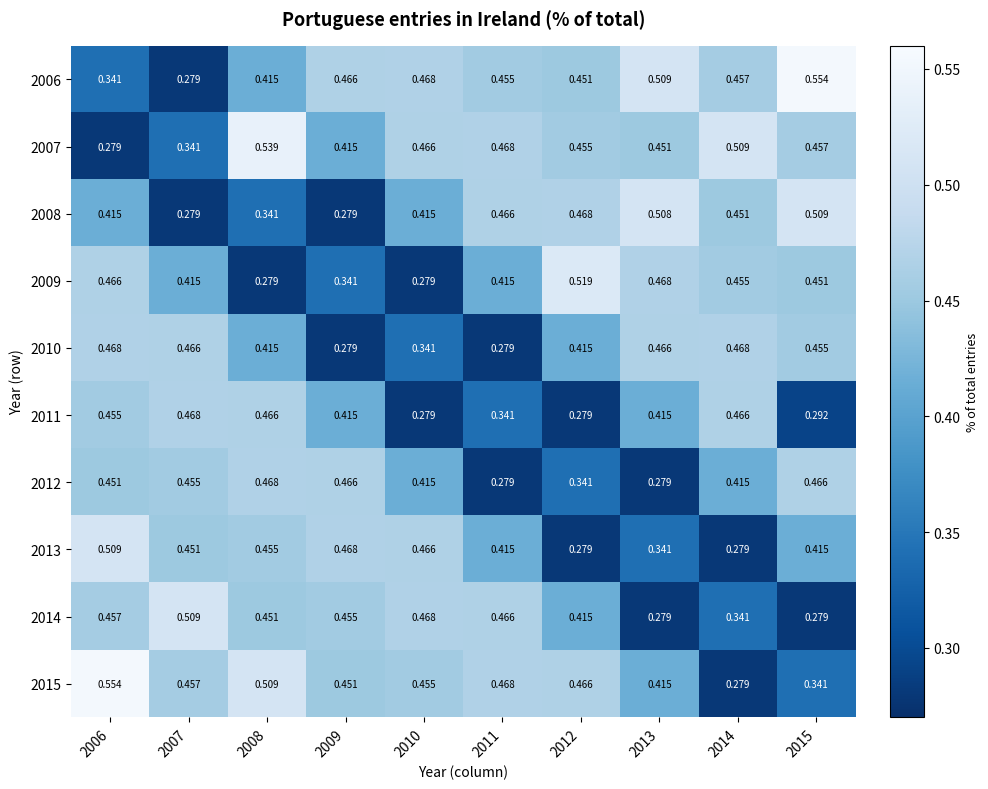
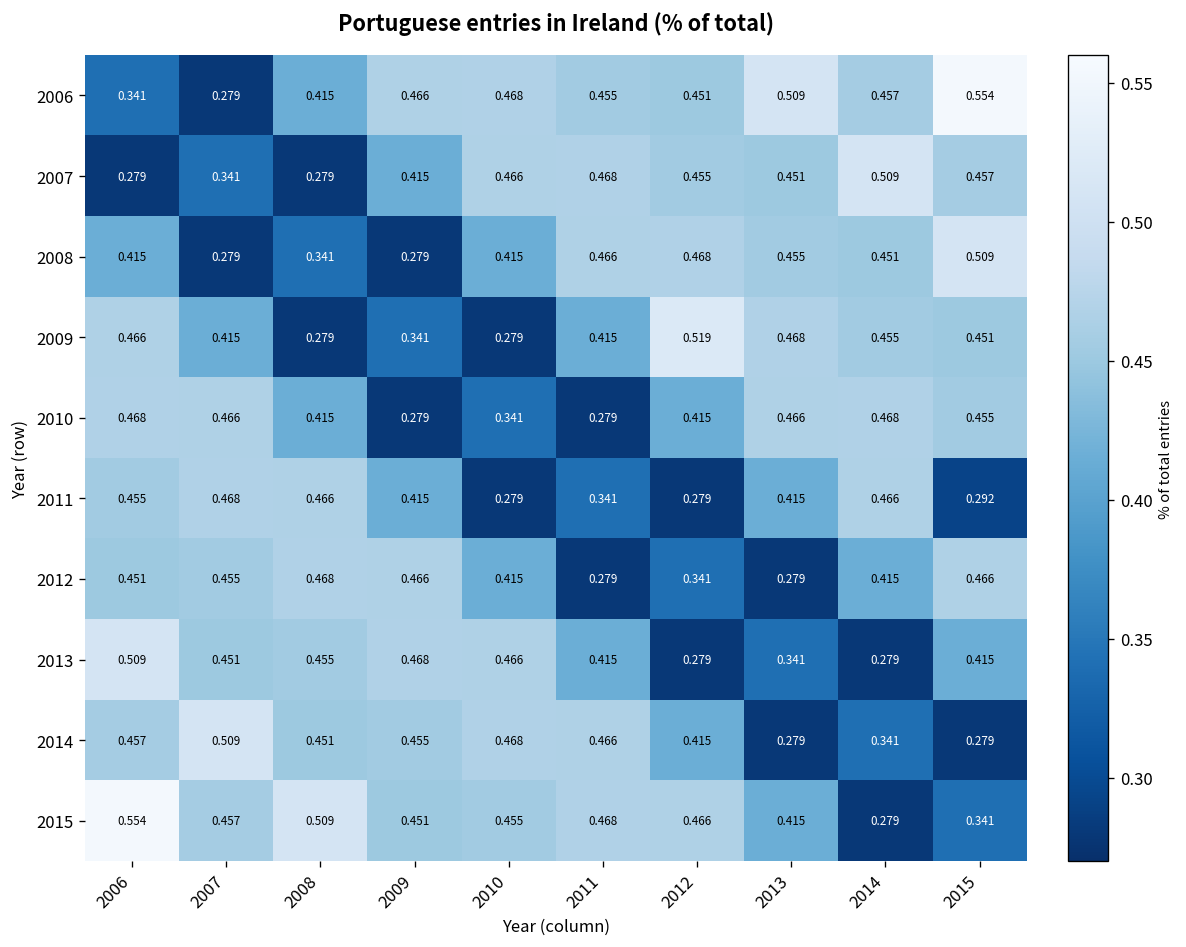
2007, 2008: 0.539 -> 0.279
2008, 2013: 0.508 -> 0.455
